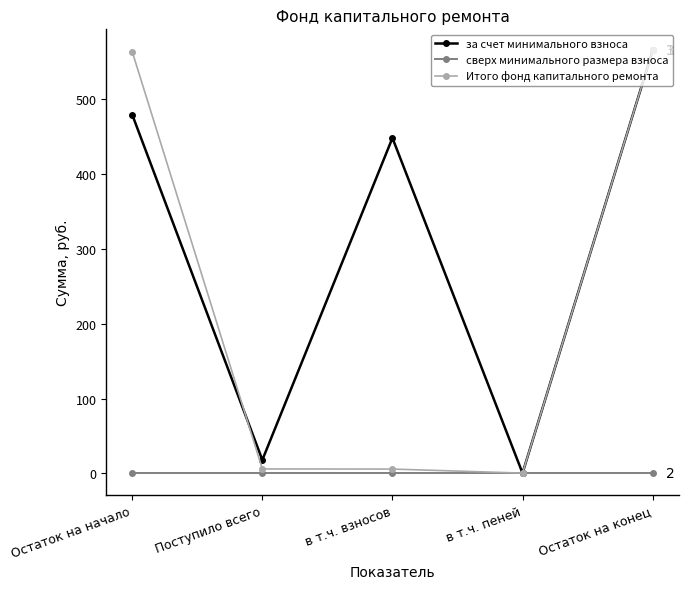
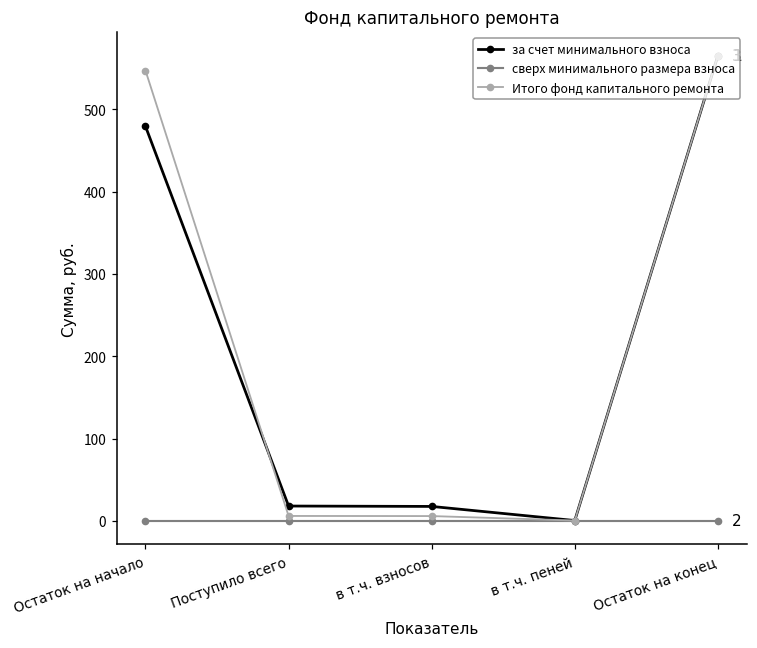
Итого фонд капитального ремонта, Остаток на начало: 560 -> 550
за счет минимального взноса, в т.ч. взносов: 450 -> 20
